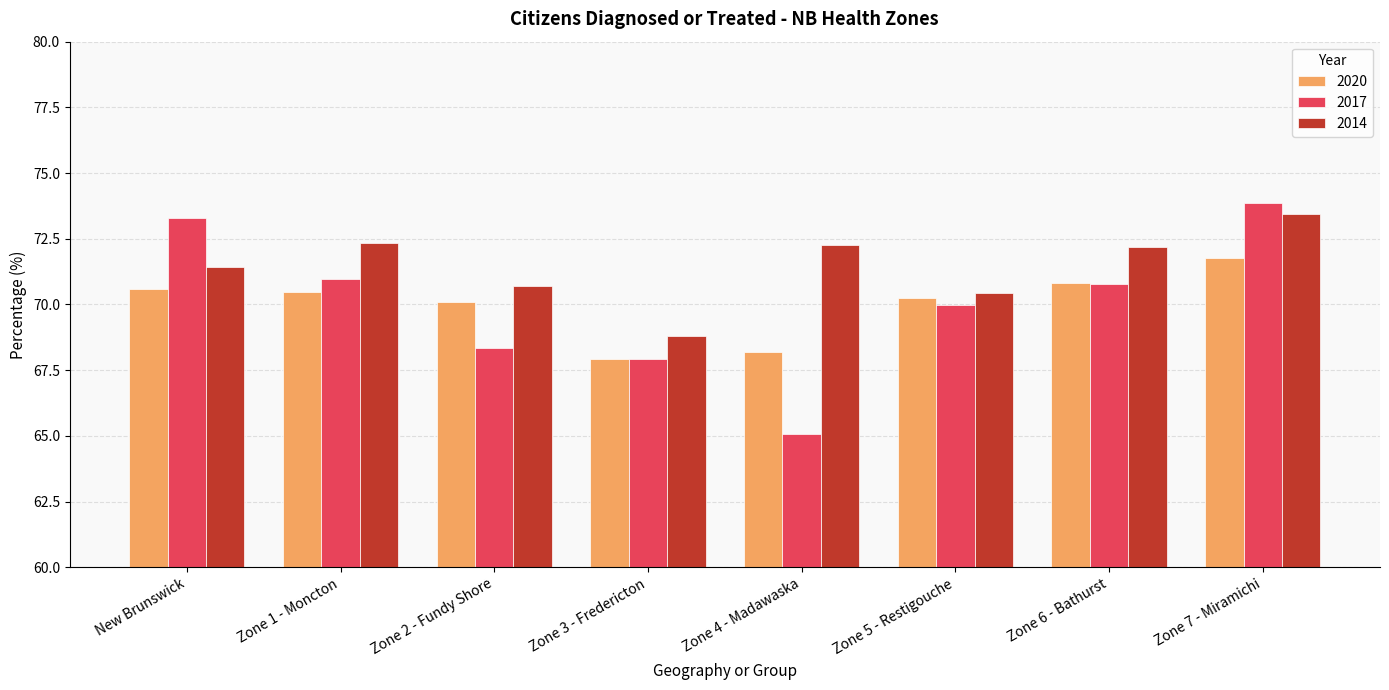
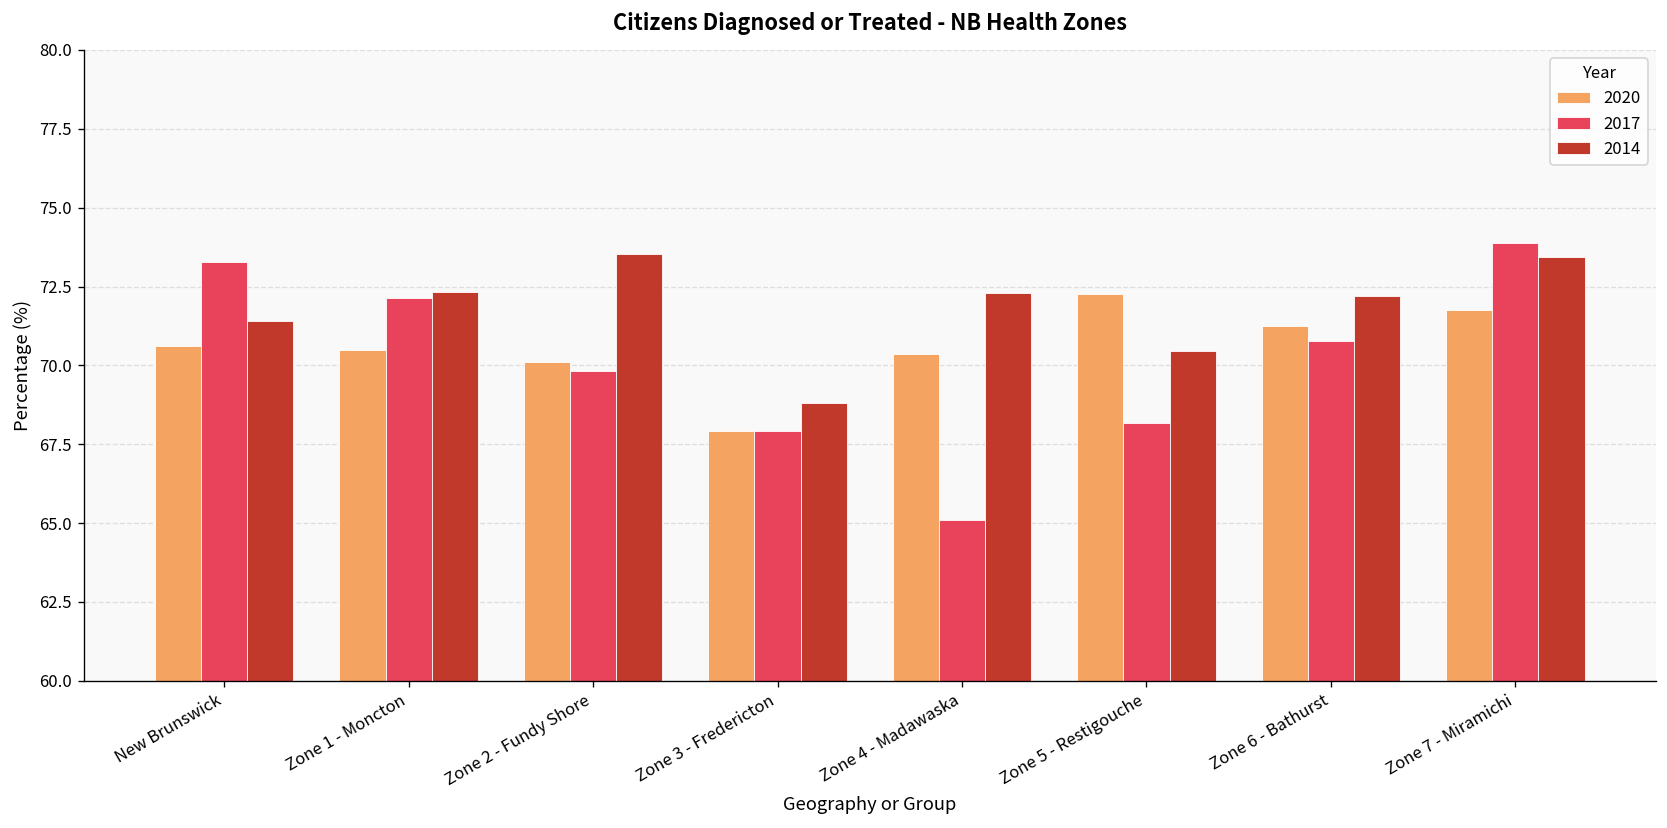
2017, Zone 1 - Moncton: 71.0 -> 72.1
2017, Zone 2 - Fundy Shore: 68.3 -> 69.8
2014, Zone 2 - Fundy Shore: 70.7 -> 73.5
2020, Zone 4 - Madawaska: 68.2 -> 70.3
2020, Zone 5 - Restigouche: 70.2 -> 72.3
2017, Zone 5 - Restigouche: 70.0 -> 68.2
2020, Zone 6 - Bathurst: 70.8 -> 71.2
